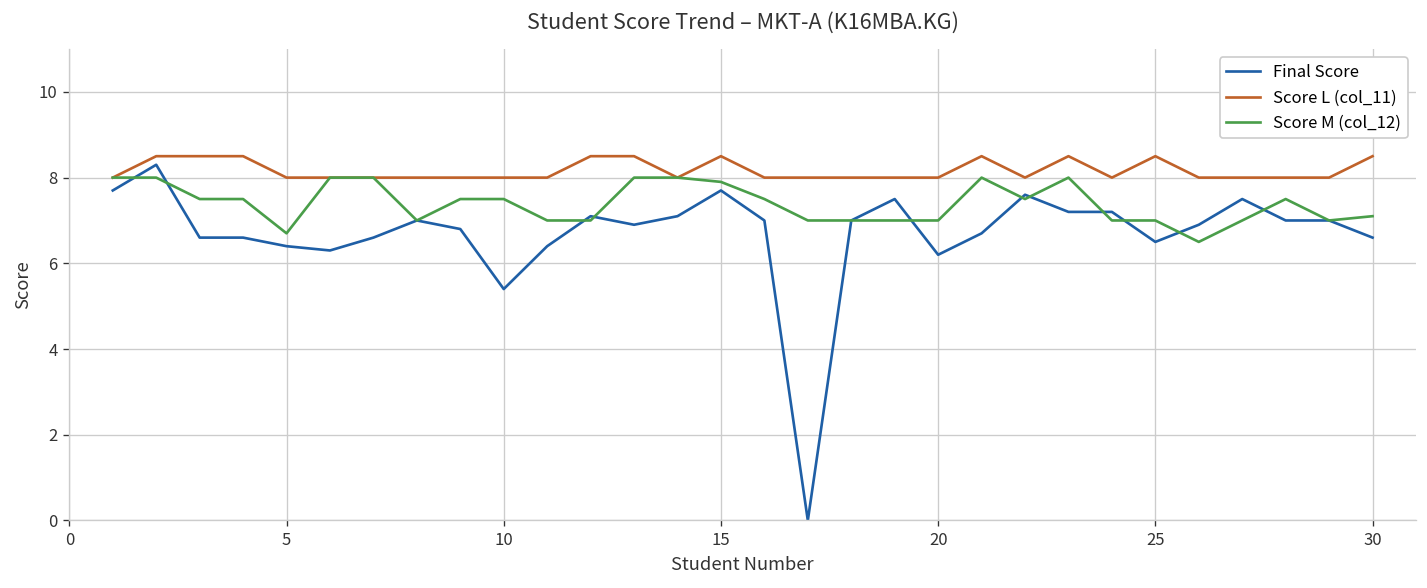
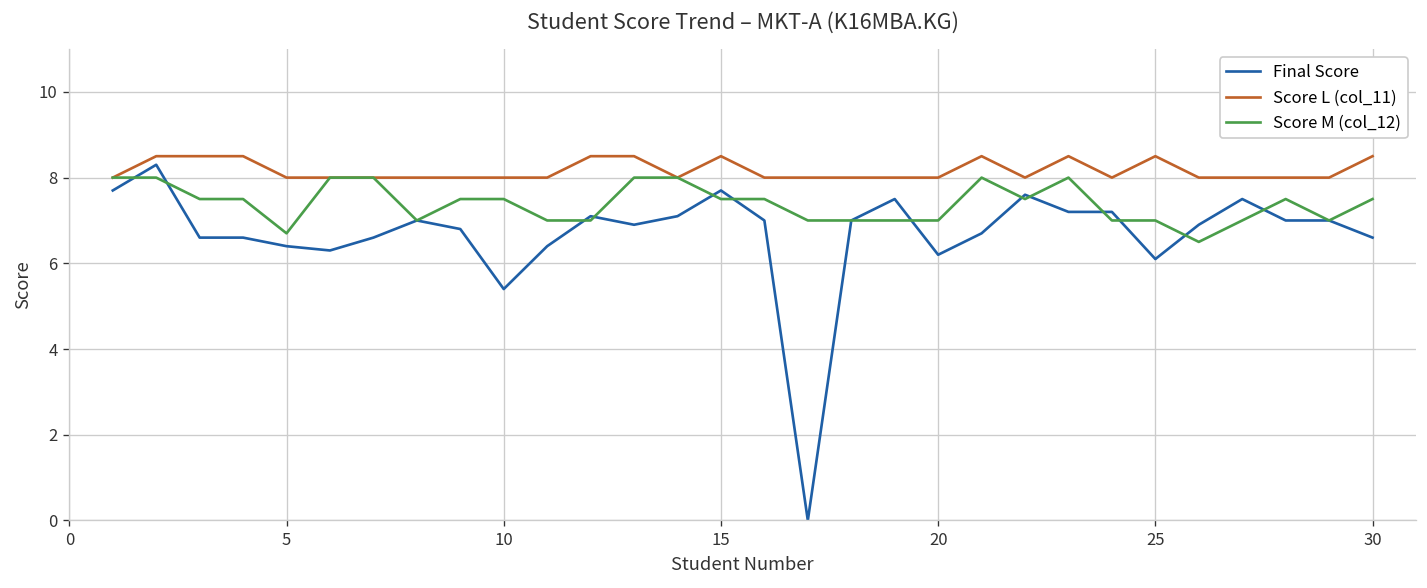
Score M (col_12), 15: 7.9 -> 7.5
Final Score, 25: 6.5 -> 6.1
Score M (col_12), 30: 7.1 -> 7.5
